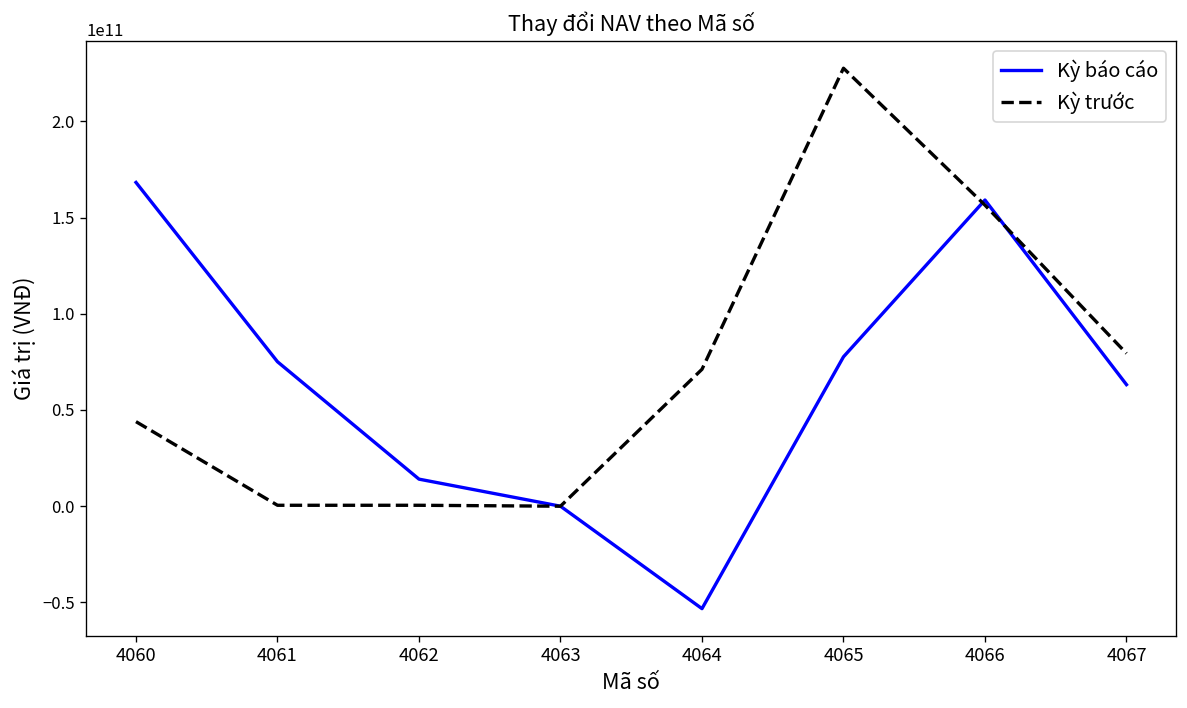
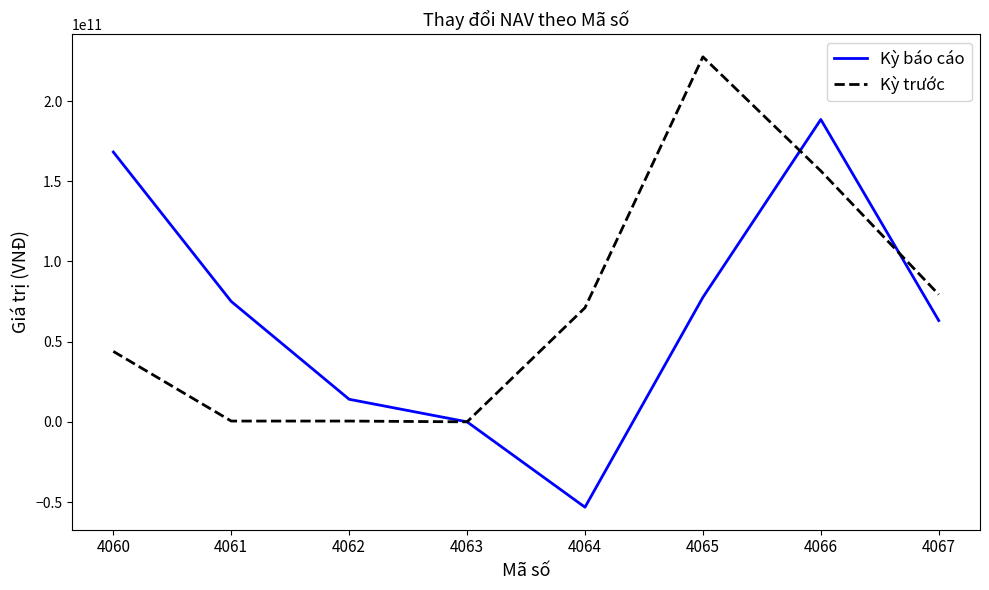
Kỳ báo cáo, 4066: 159000000000 -> 189000000000
